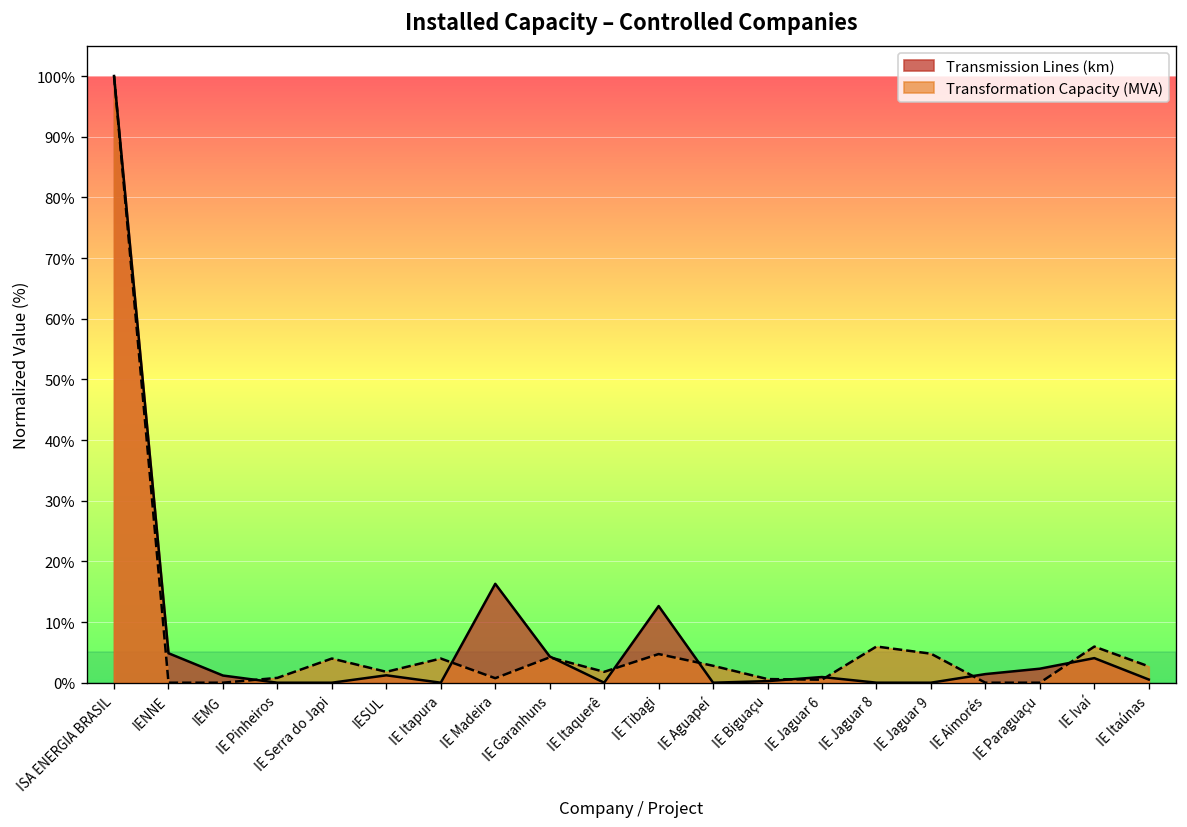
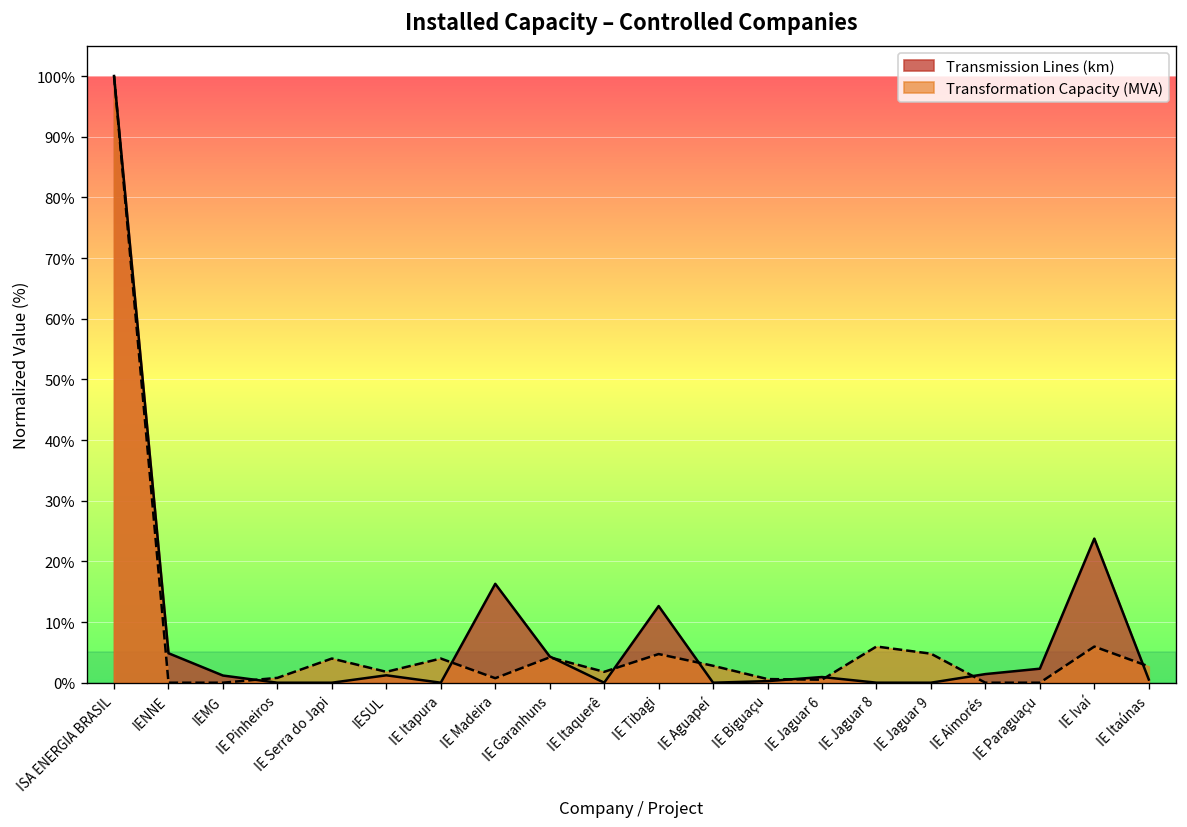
Transmission Lines (km), IE Ivaí: 4% -> 24%
